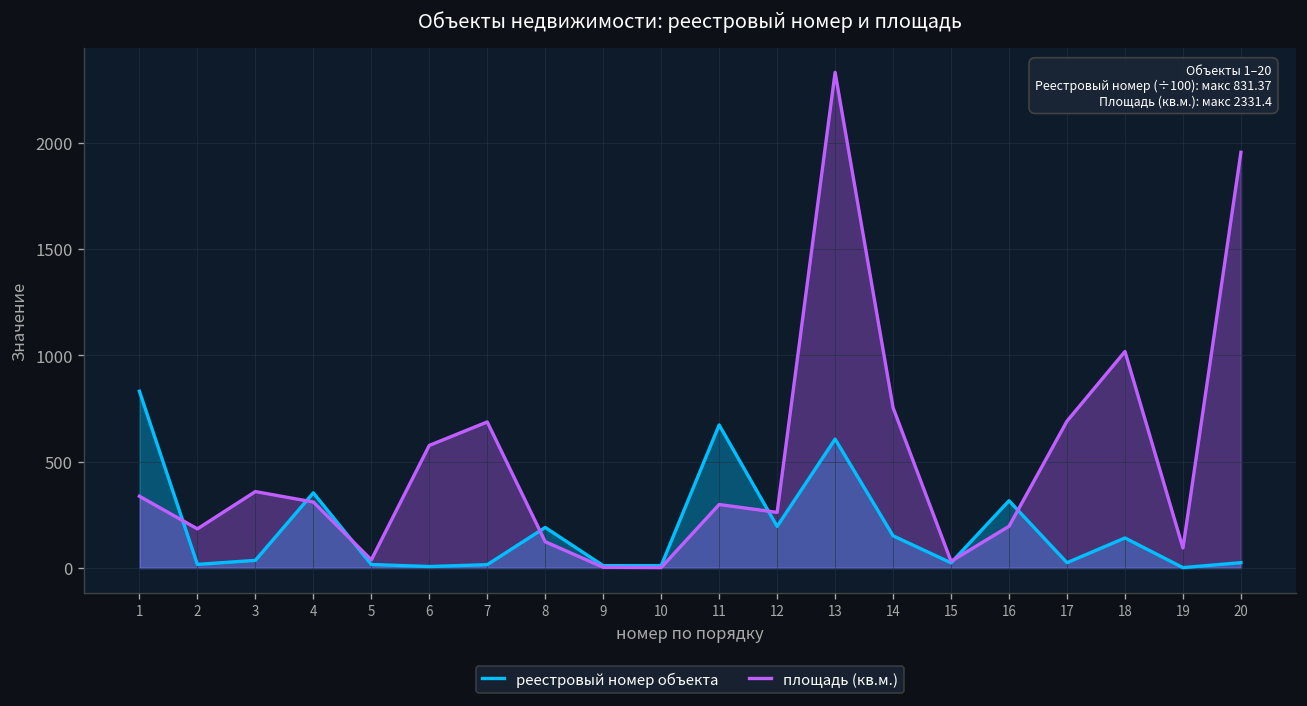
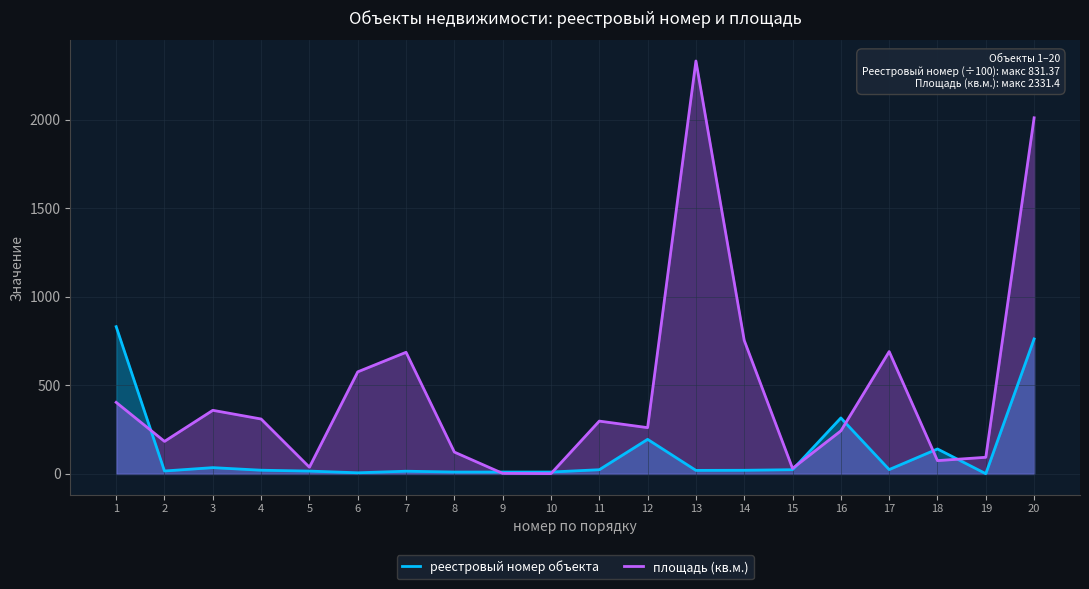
площадь (кв.м.), 1: 340 -> 400
реестровый номер объекта, 4: 350 -> 20
реестровый номер объекта, 8: 190 -> 10
реестровый номер объекта, 11: 670 -> 20
реестровый номер объекта, 13: 610 -> 20
реестровый номер объекта, 14: 150 -> 20
площадь (кв.м.), 16: 200 -> 240
площадь (кв.м.), 18: 1020 -> 80
реестровый номер объекта, 20: 20 -> 760
площадь (кв.м.), 20: 1960 -> 2010
